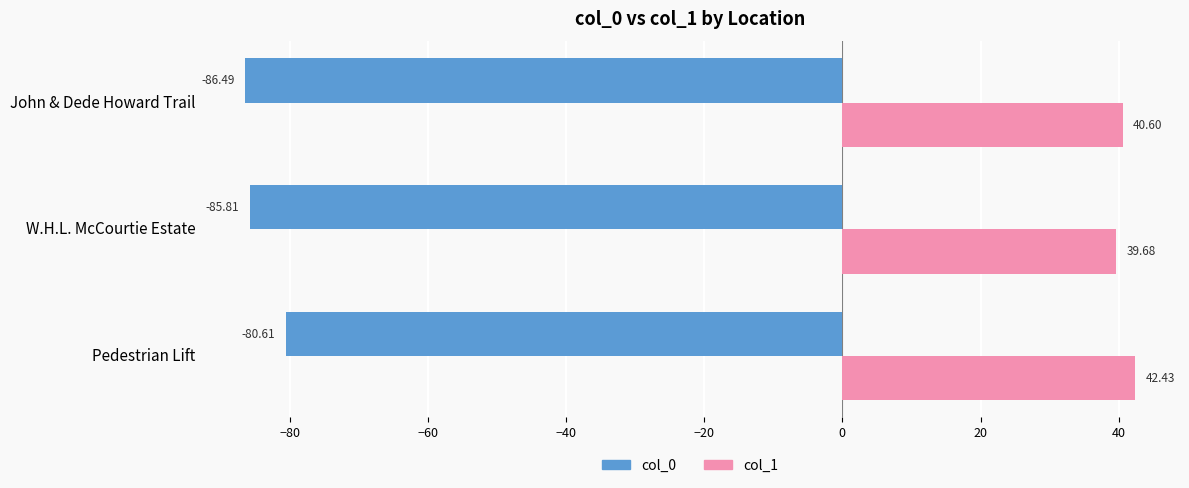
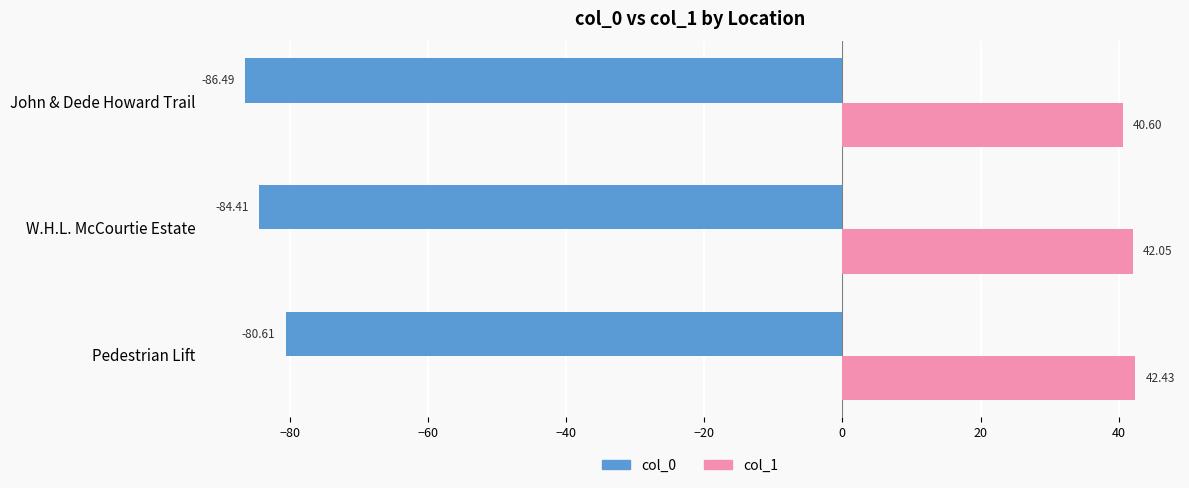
col_0, W.H.L. McCourtie Estate: -85.81 -> -84.41
col_1, W.H.L. McCourtie Estate: 39.68 -> 42.05
